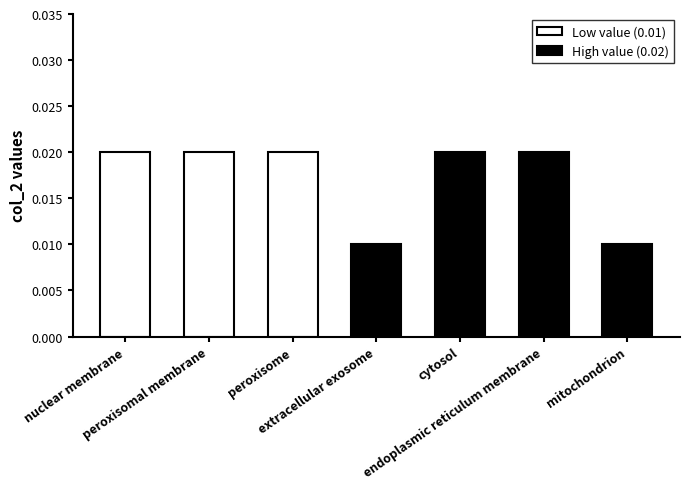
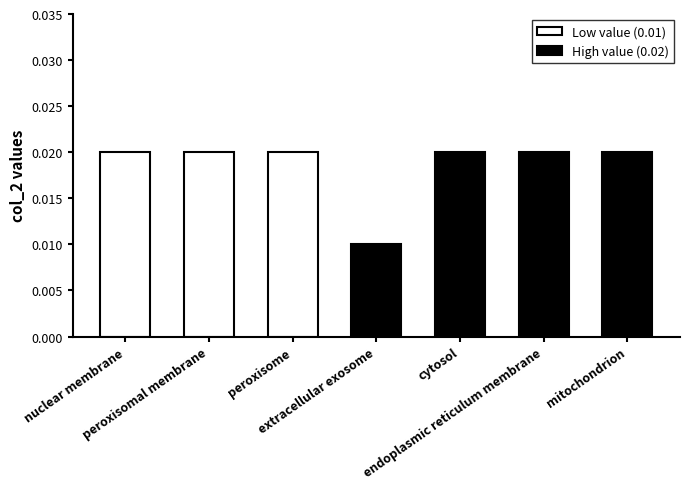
mitochondrion: 0.01 -> 0.02
